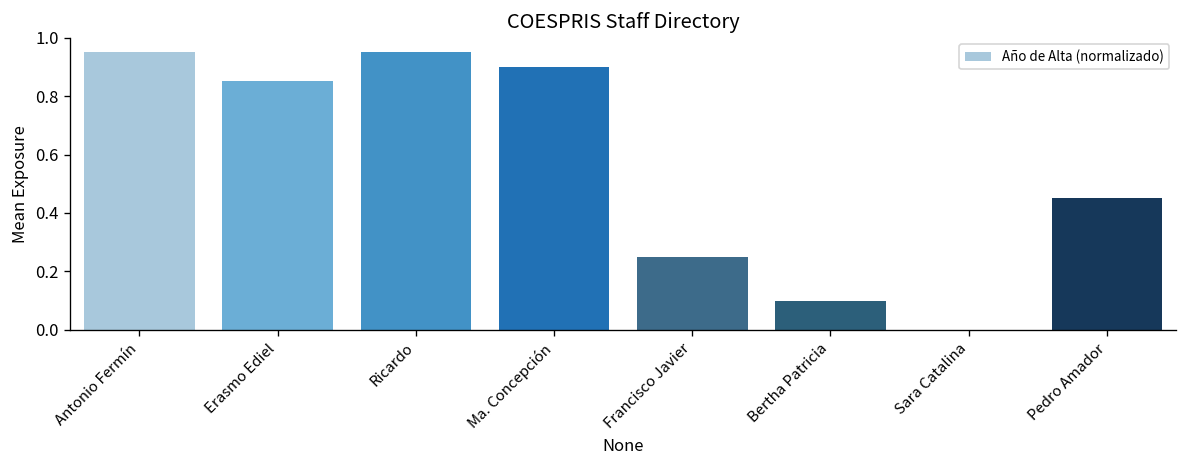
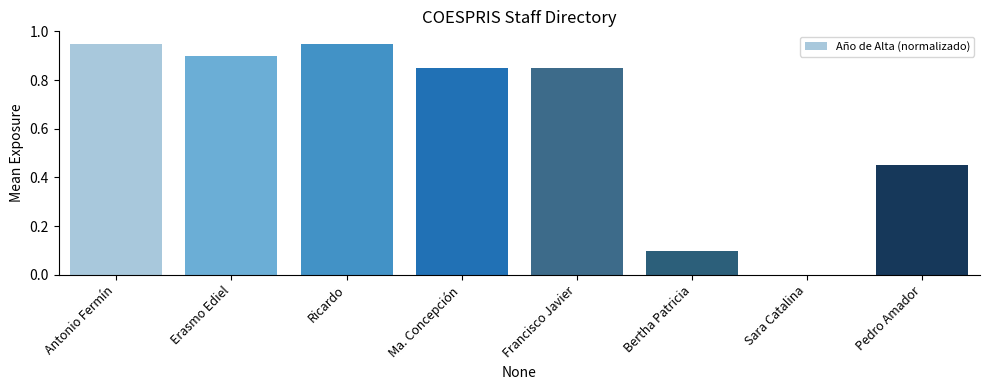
Erasmo Ediel: 0.85 -> 0.90
Ma. Concepción: 0.90 -> 0.85
Francisco Javier: 0.25 -> 0.85
